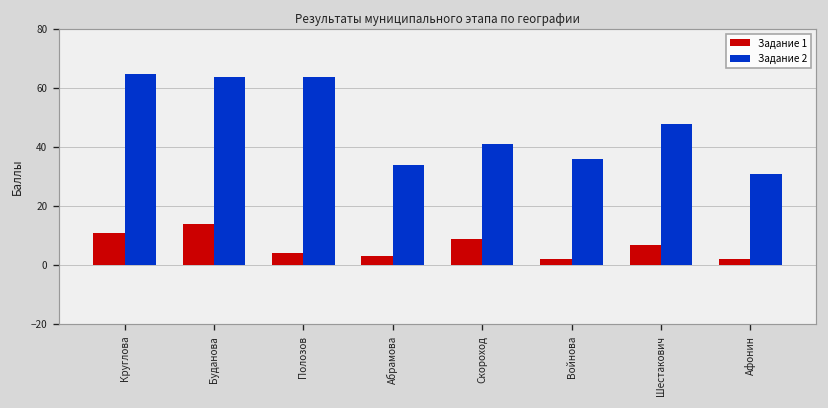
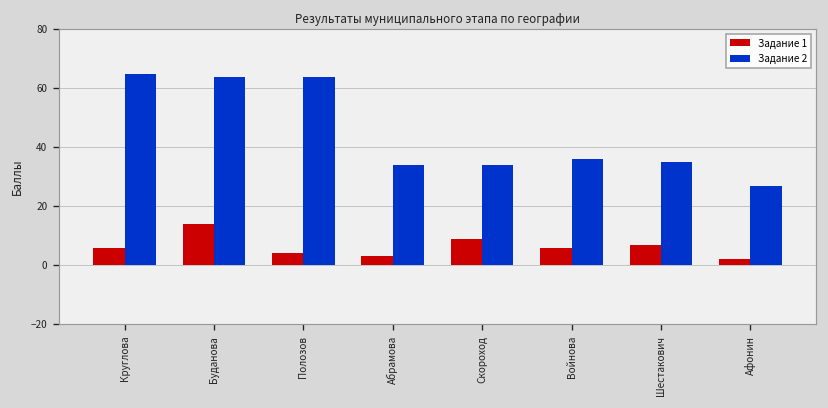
Задание 1, Круглова: 11 -> 6
Задание 2, Скороход: 41 -> 34
Задание 1, Войнова: 2 -> 6
Задание 2, Шестакович: 48 -> 35
Задание 2, Афонин: 31 -> 27
